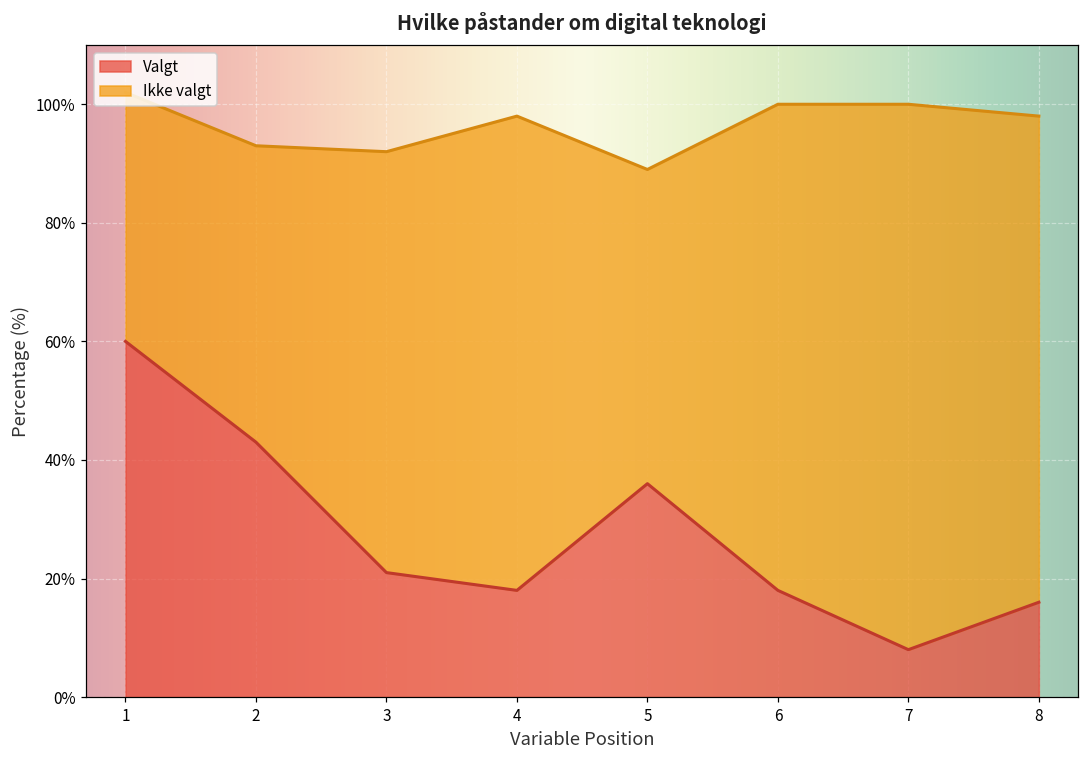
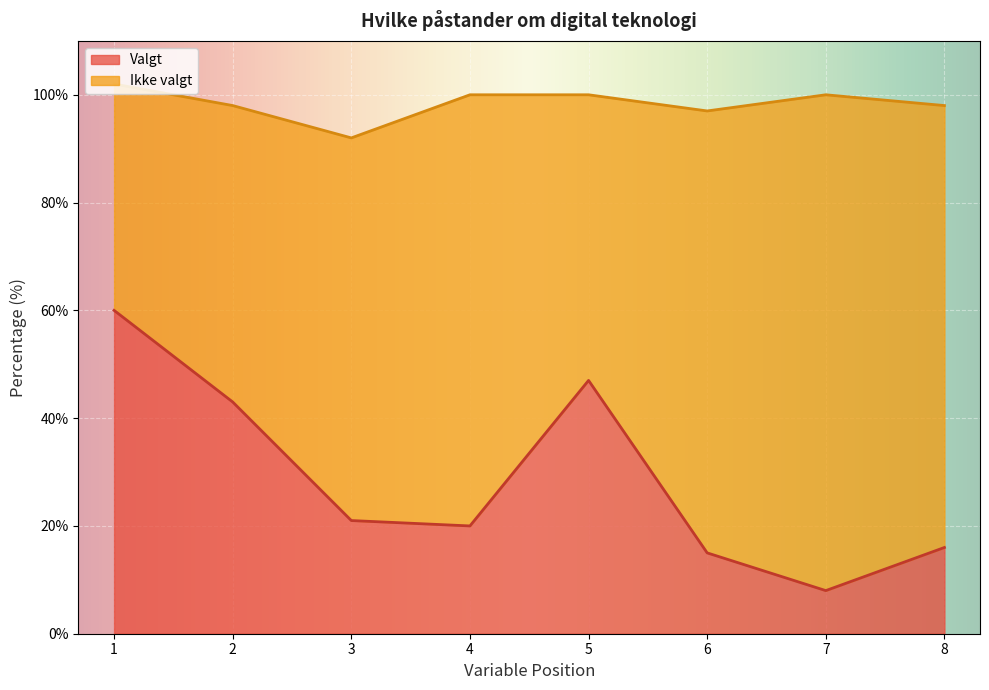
Ikke valgt, 2: 50% -> 55%
Valgt, 4: 18% -> 20%
Valgt, 5: 36% -> 47%
Valgt, 6: 18% -> 15%
